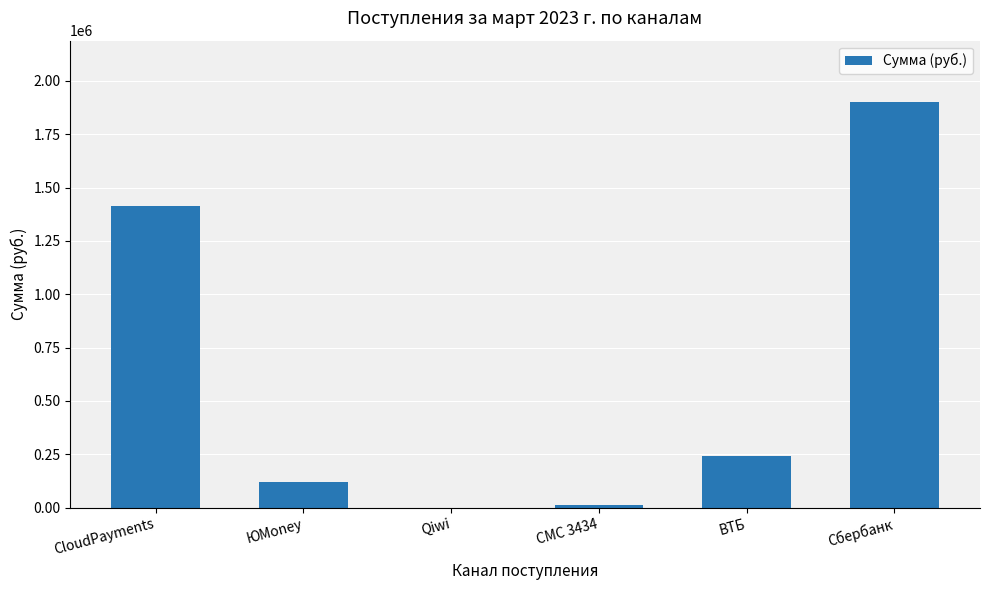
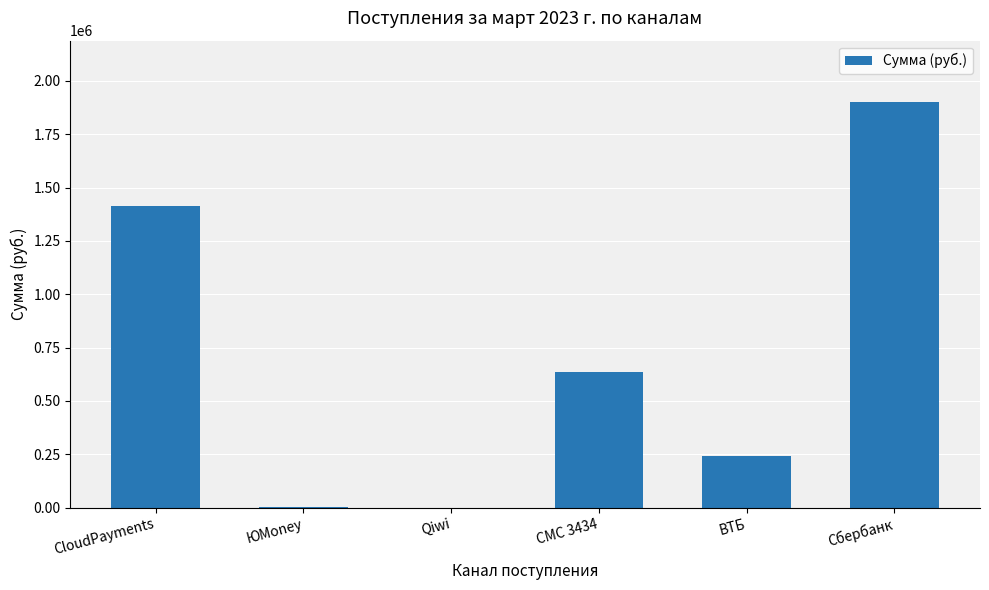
ЮMoney: 120000 -> 0
СМС 3434: 10000 -> 640000
